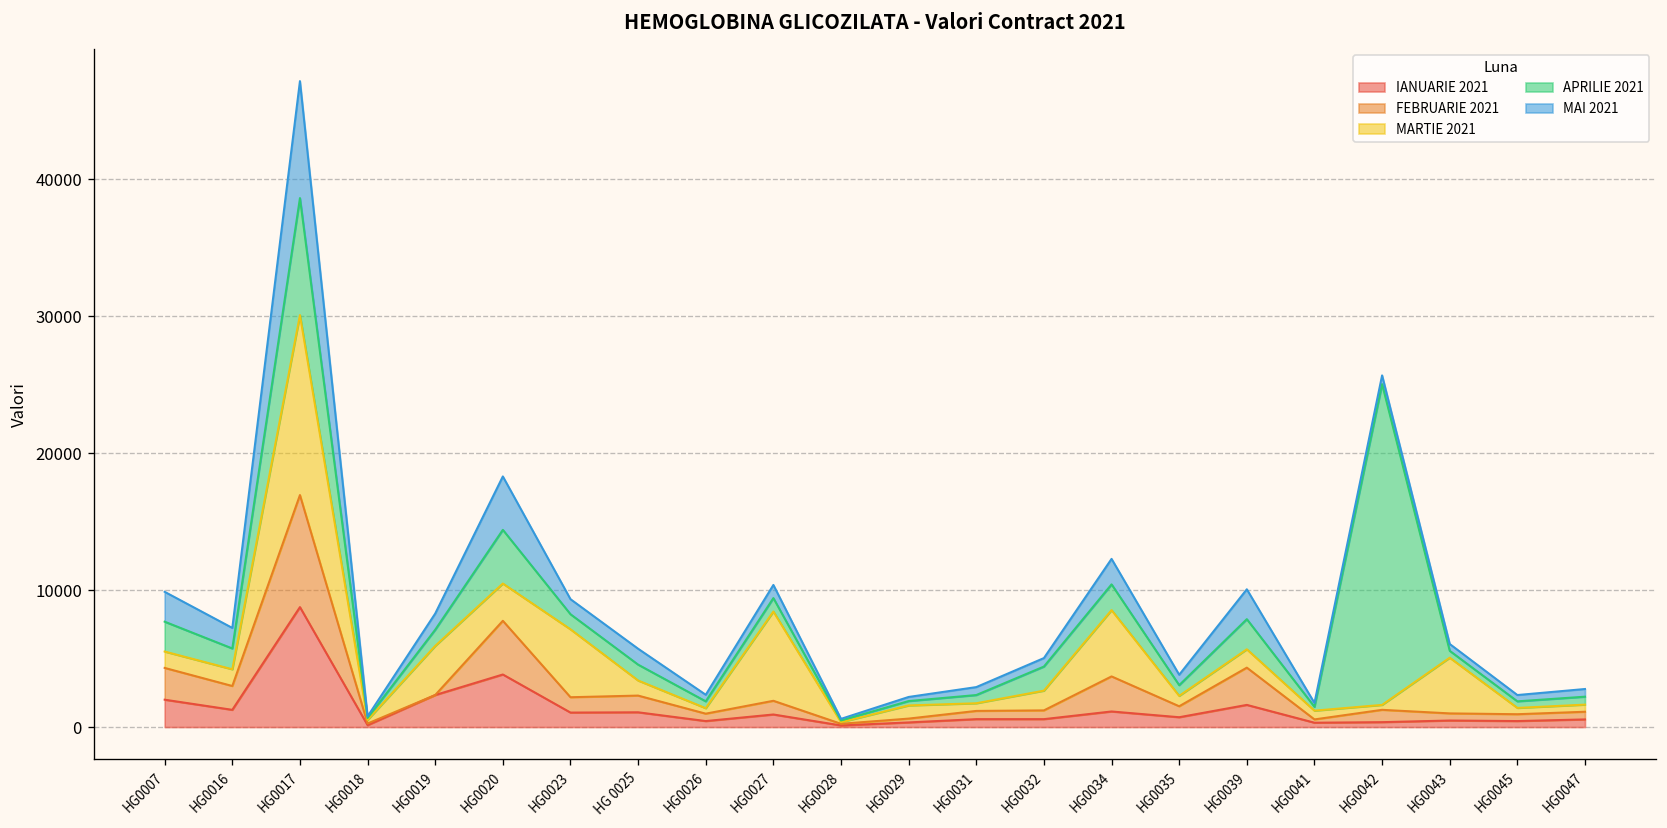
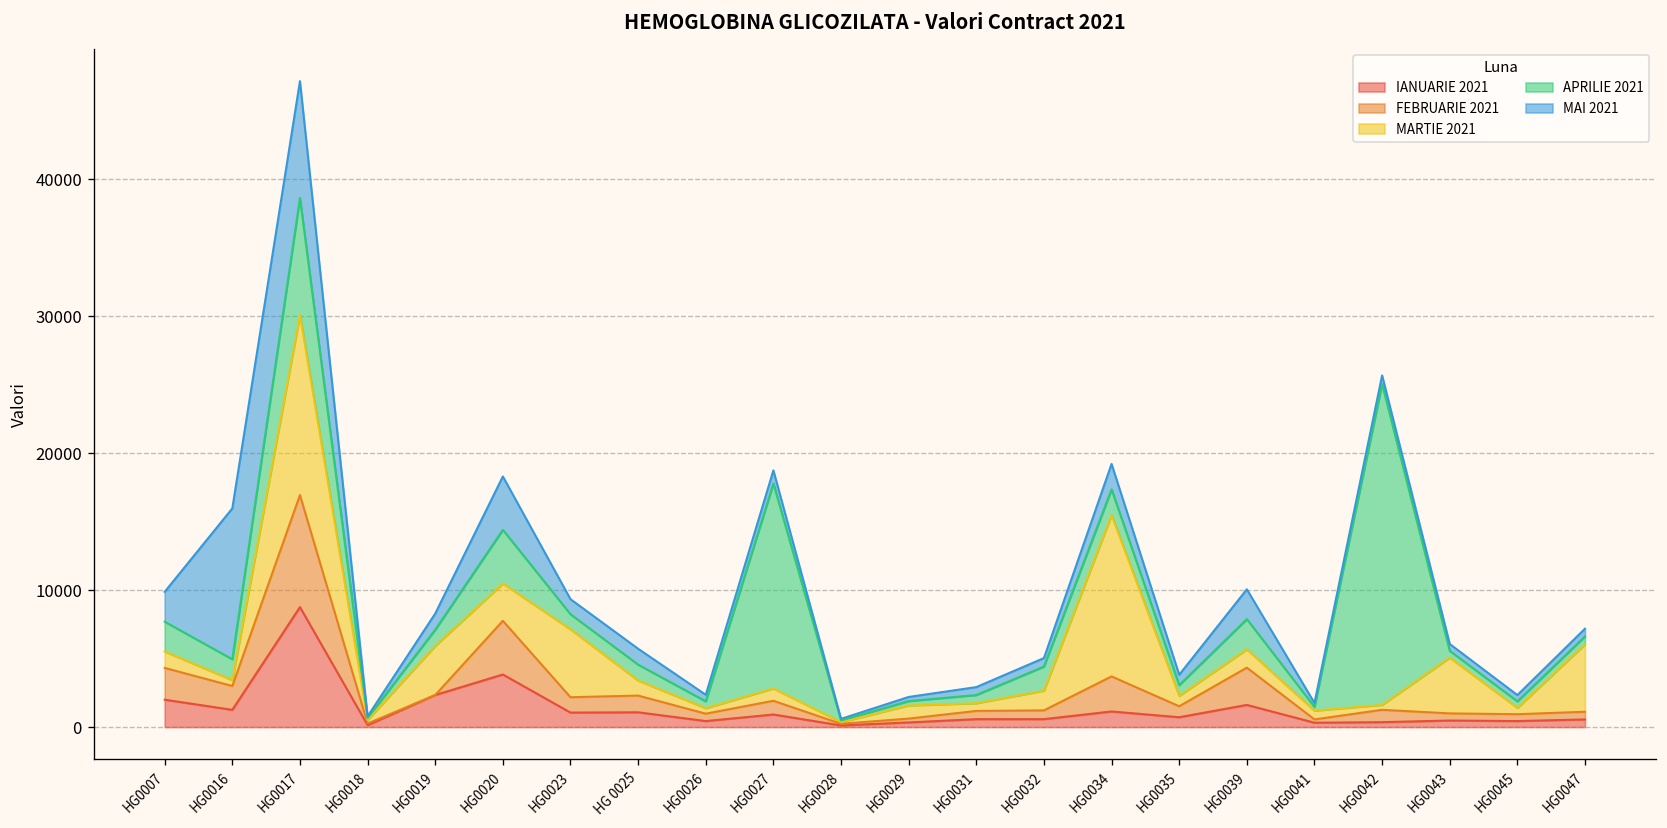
MARTIE 2021, HG0016: 1200 -> 400
MAI 2021, HG0016: 1500 -> 11000
MARTIE 2021, HG0027: 6500 -> 900
APRILIE 2021, HG0027: 1000 -> 15000
MARTIE 2021, HG0034: 4800 -> 11800
MARTIE 2021, HG0047: 500 -> 4900
